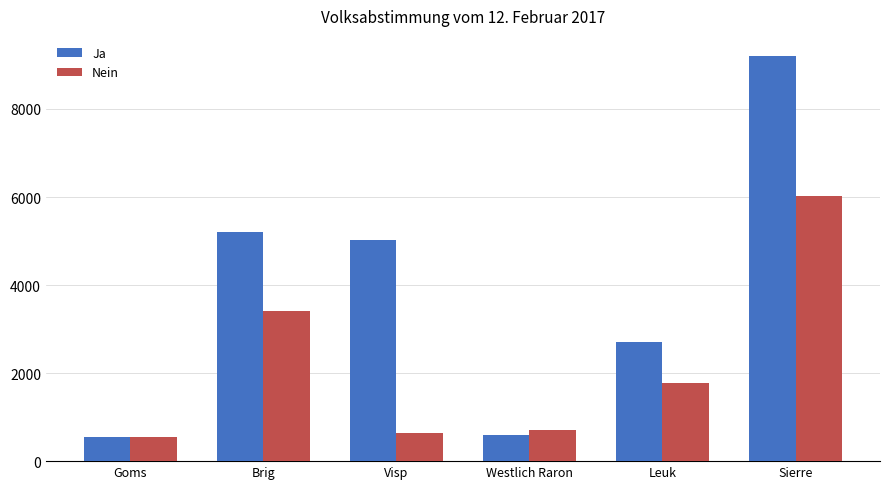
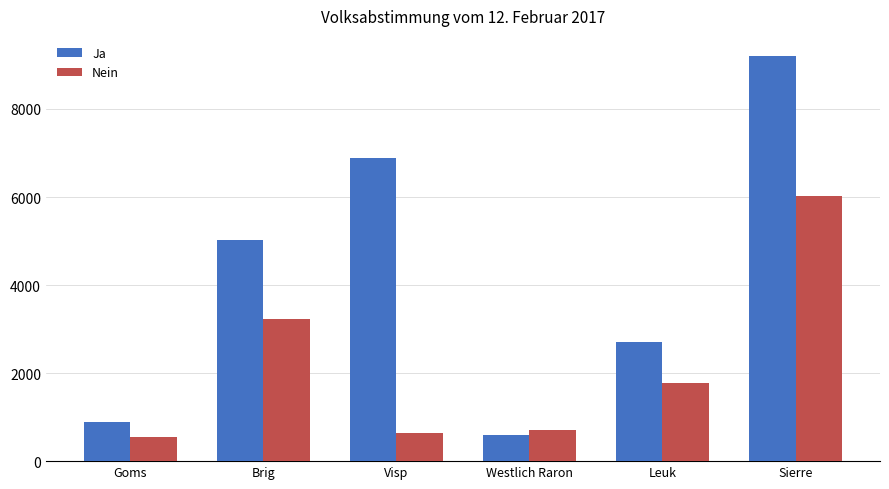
Ja, Goms: 500 -> 900
Ja, Brig: 5200 -> 5000
Nein, Brig: 3400 -> 3200
Ja, Visp: 5000 -> 6900
